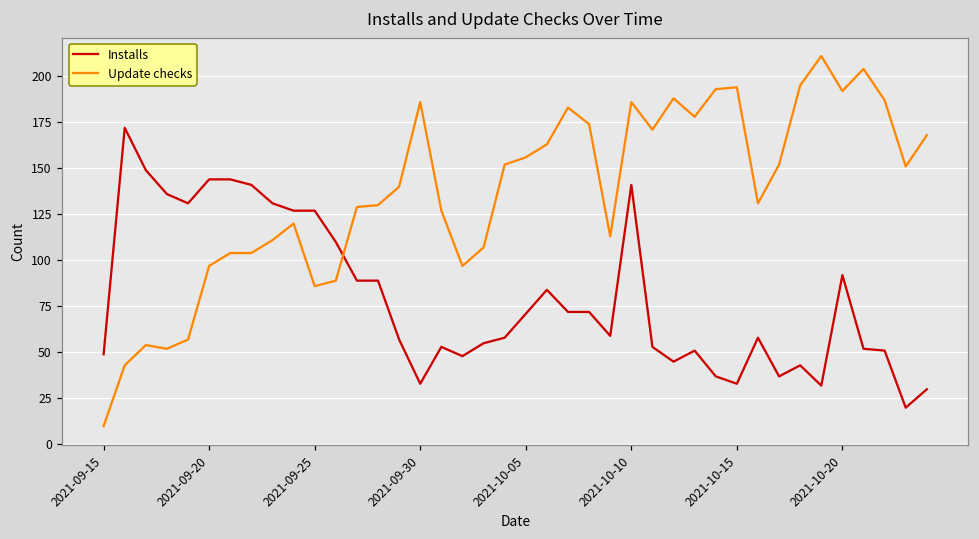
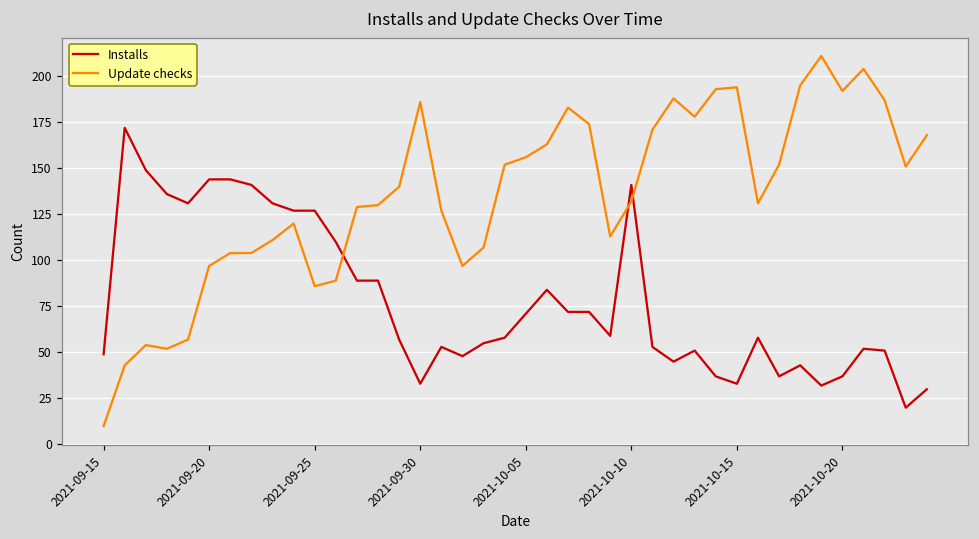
Update checks, 2021-10-10: 186 -> 132
Installs, 2021-10-20: 92 -> 37
